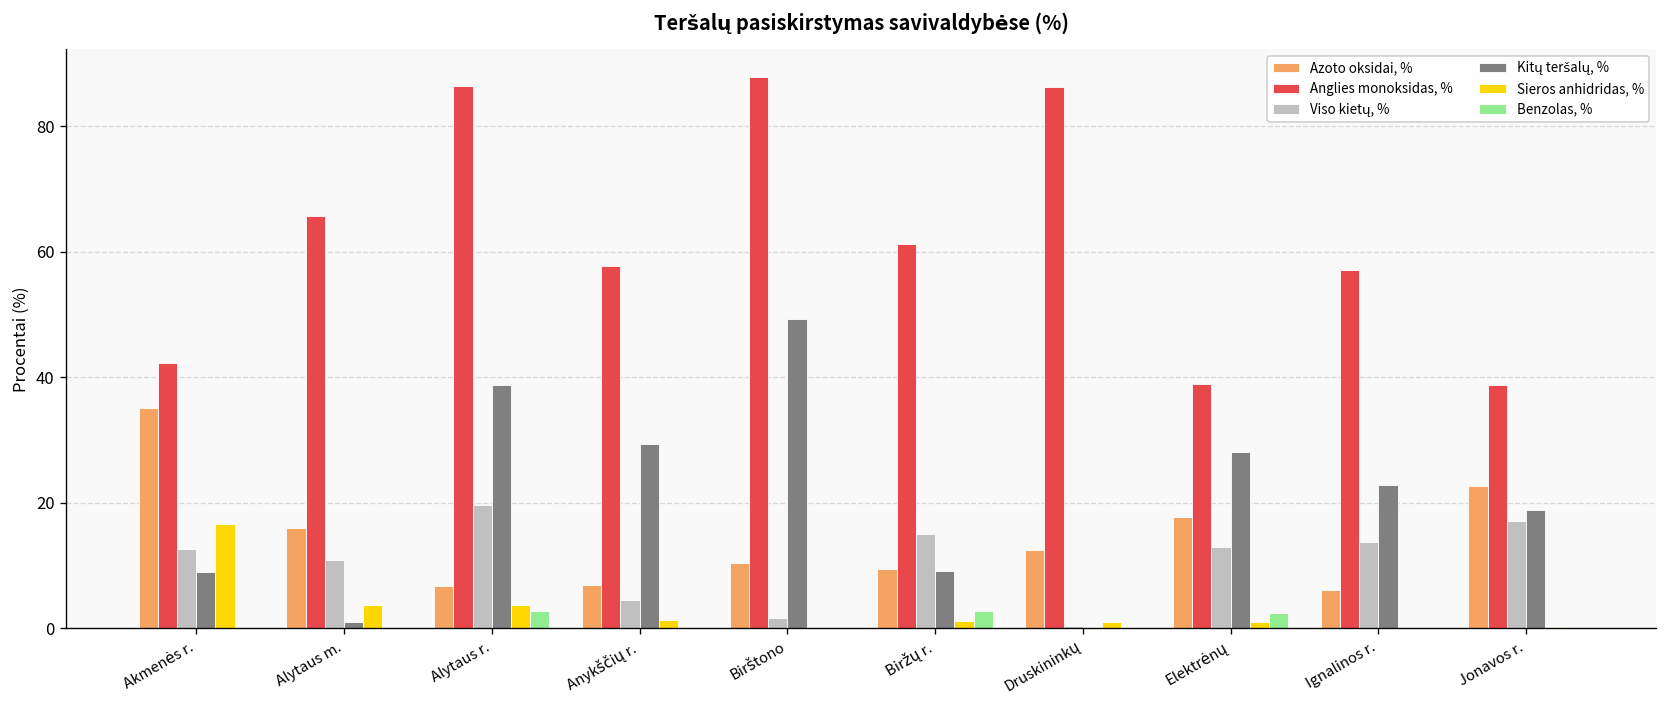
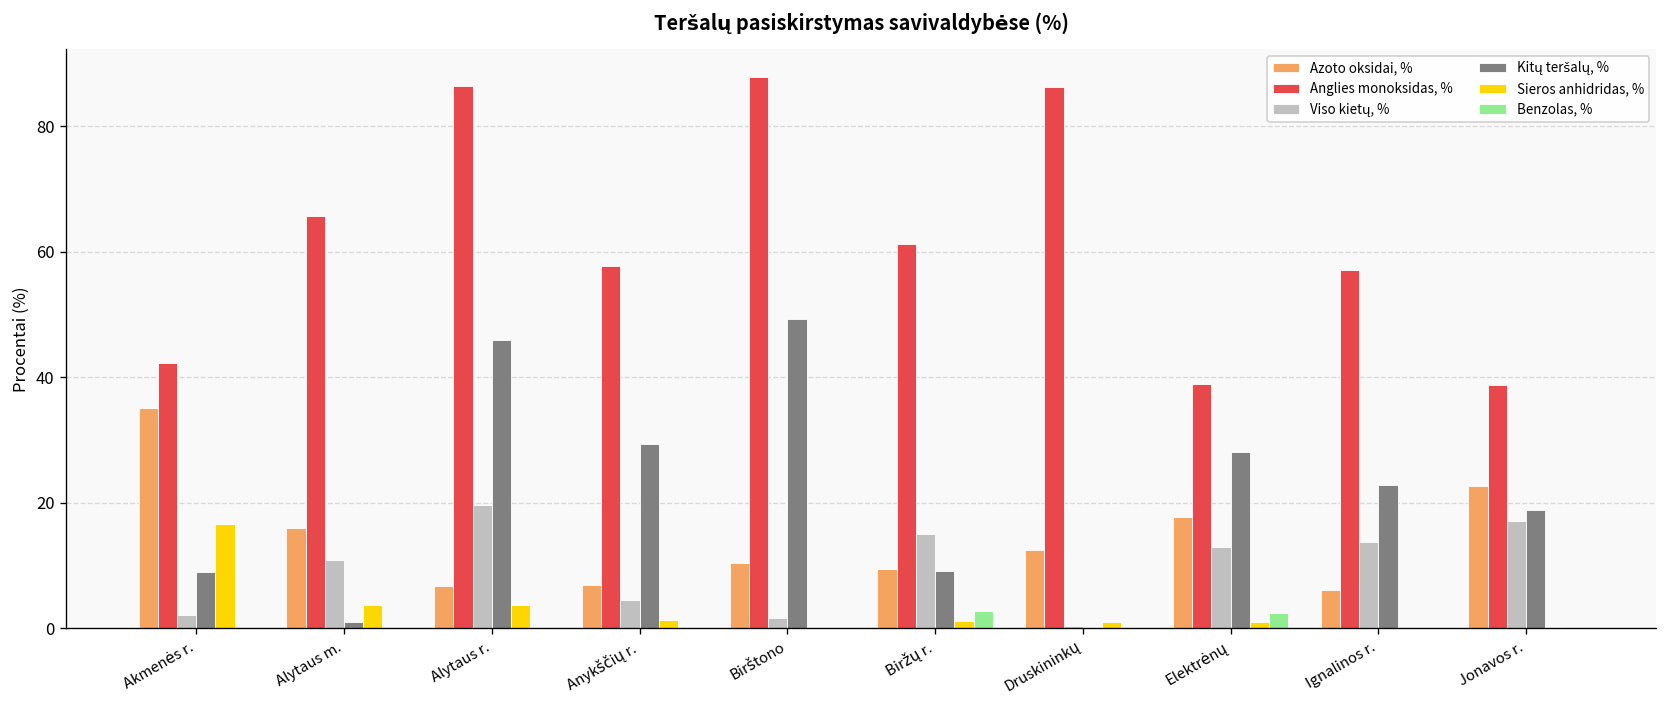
Viso kietų, %, Akmenės r.: 13 -> 2
Kitų teršalų, %, Alytaus r.: 39 -> 46
Benzolas, %, Alytaus r.: 3 -> 0
